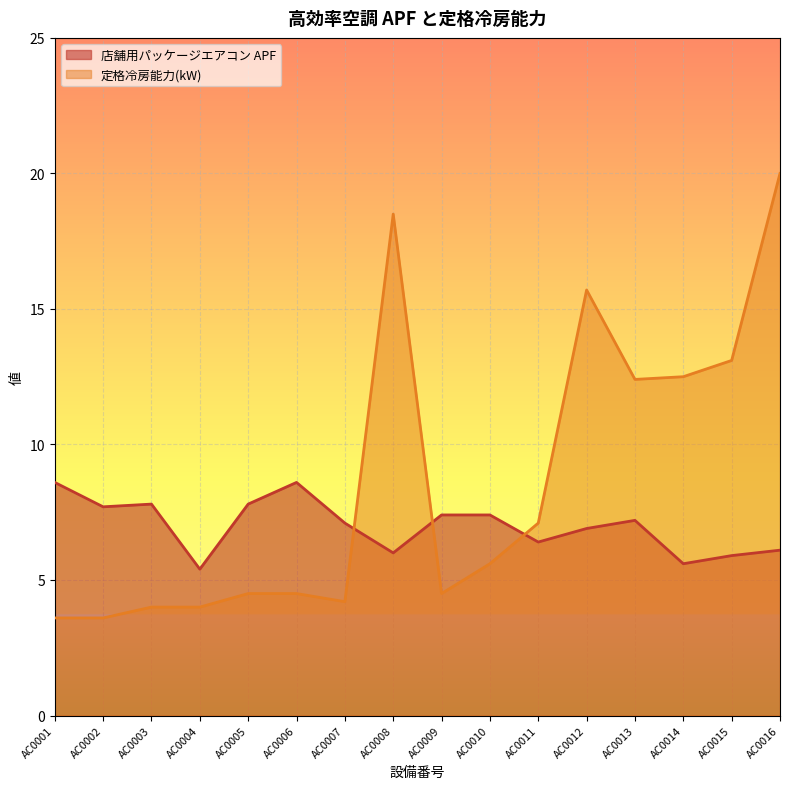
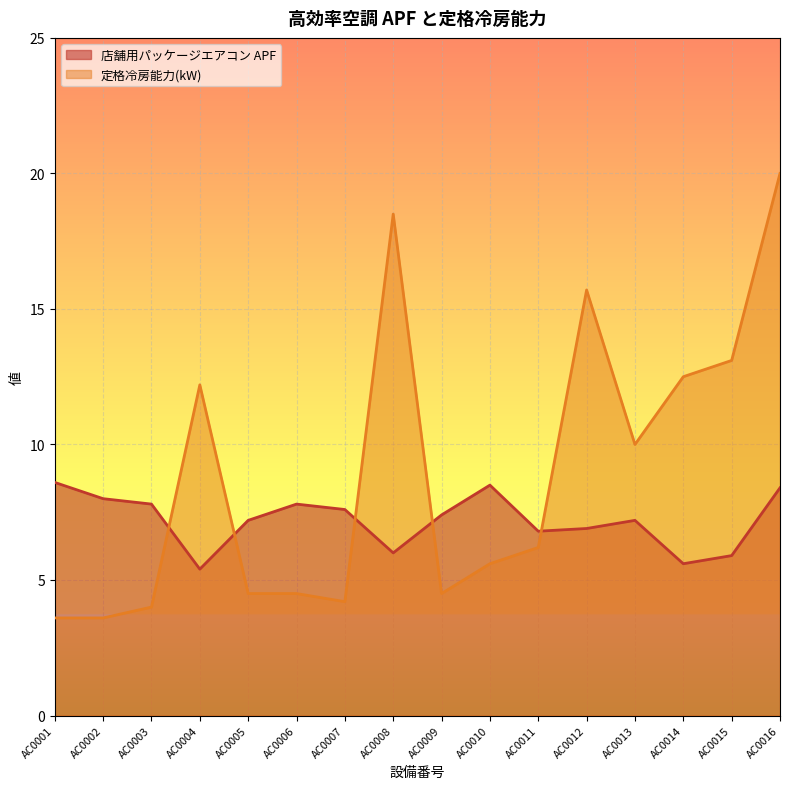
店舗用パッケージエアコン APF, AC0002: 7.7 -> 8.0
定格冷房能力(kW), AC0004: 4.0 -> 12.2
店舗用パッケージエアコン APF, AC0005: 7.8 -> 7.2
店舗用パッケージエアコン APF, AC0006: 8.6 -> 7.8
店舗用パッケージエアコン APF, AC0007: 7.1 -> 7.6
店舗用パッケージエアコン APF, AC0010: 7.4 -> 8.5
店舗用パッケージエアコン APF, AC0011: 6.4 -> 6.8
定格冷房能力(kW), AC0011: 7.1 -> 6.2
定格冷房能力(kW), AC0013: 12.4 -> 10.0
店舗用パッケージエアコン APF, AC0016: 6.1 -> 8.4
